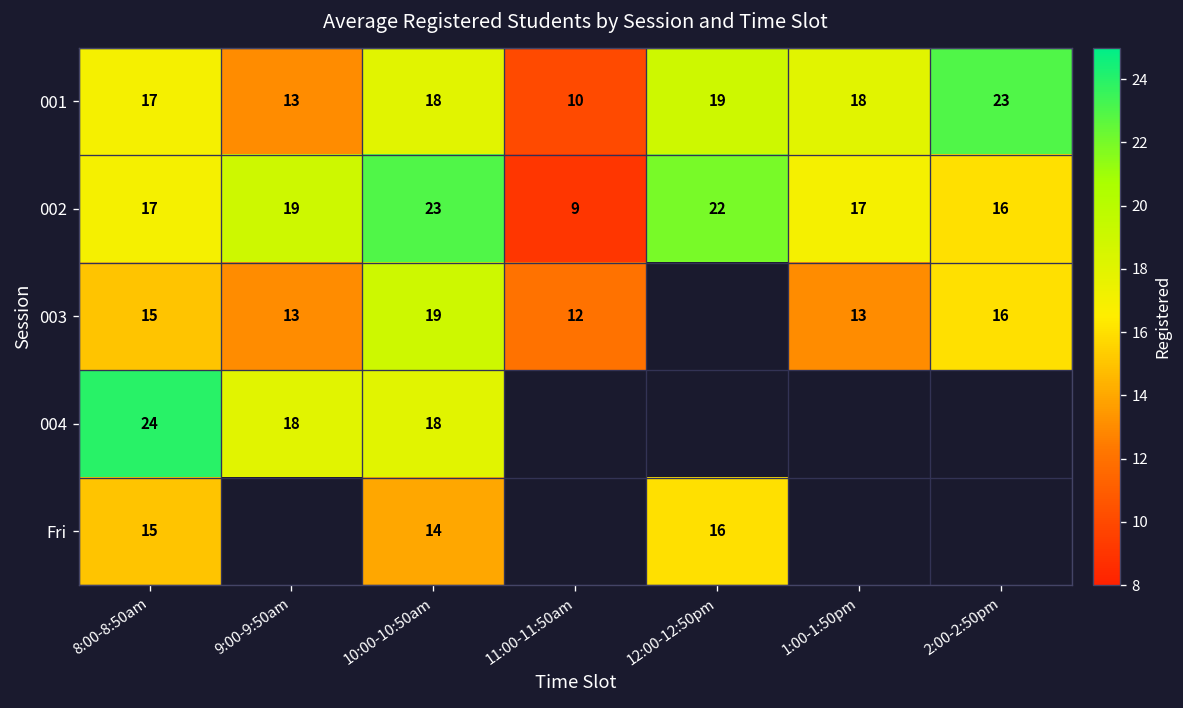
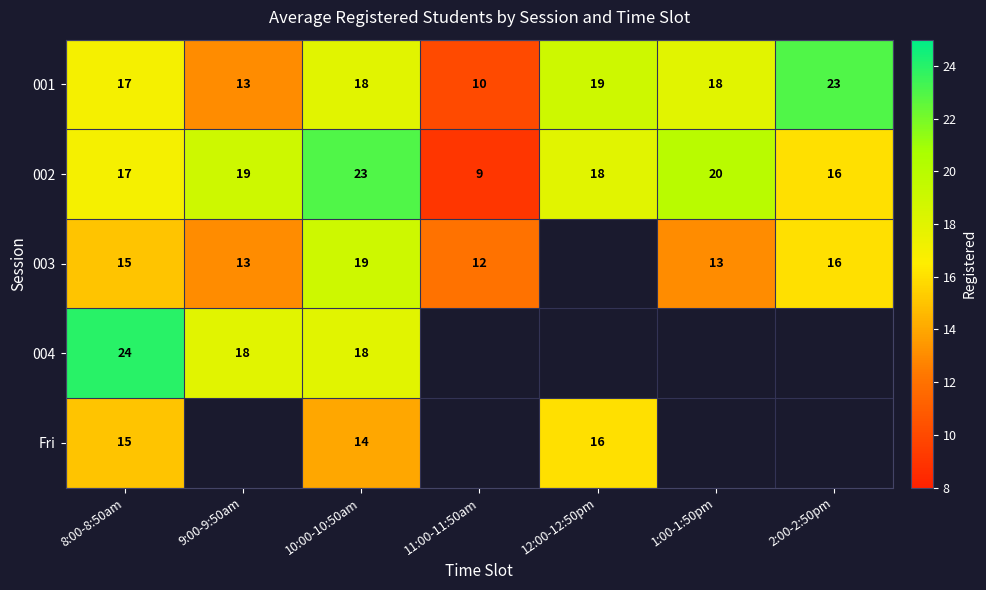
002, 12:00-12:50pm: 22 -> 18
002, 1:00-1:50pm: 17 -> 20
